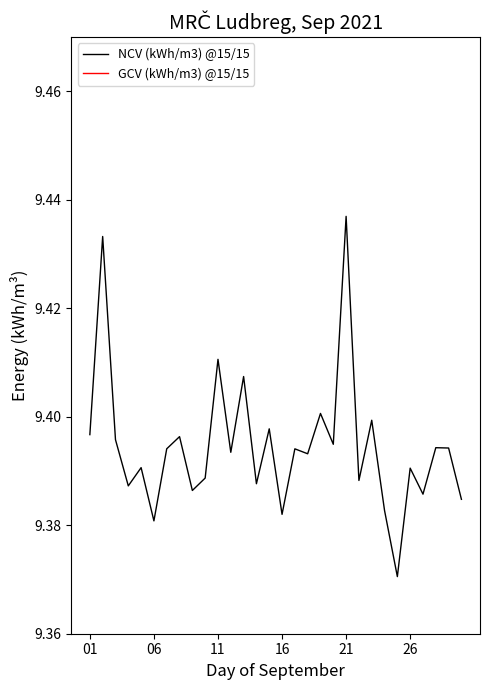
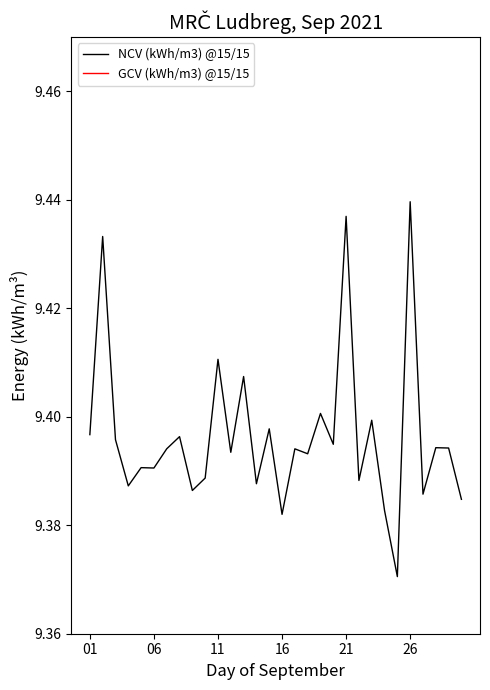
NCV (kWh/m3) @15/15, 06: 9.381 -> 9.391
NCV (kWh/m3) @15/15, 26: 9.391 -> 9.440
